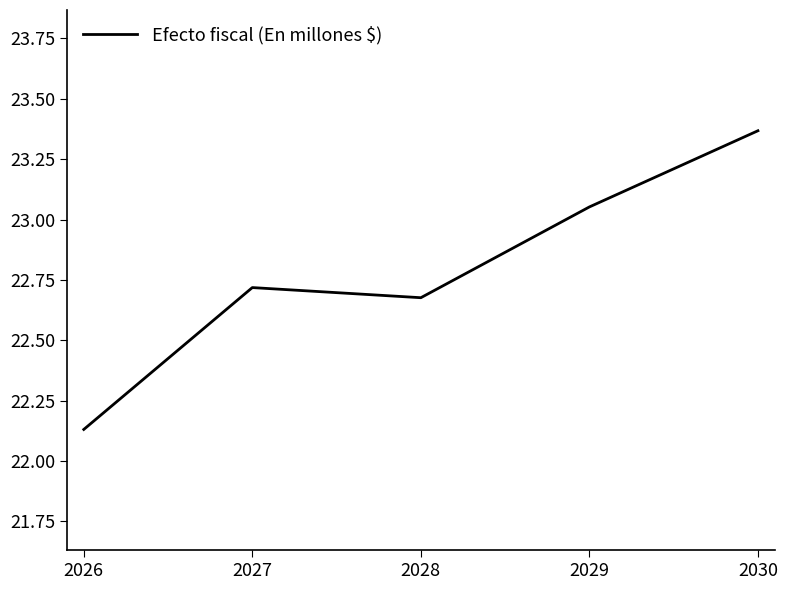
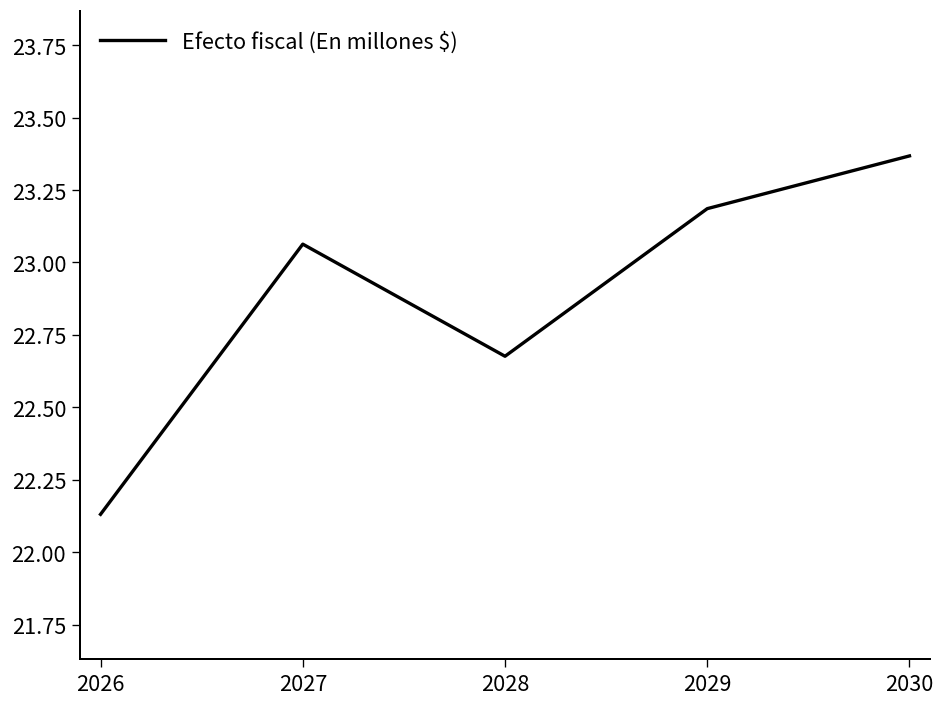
2027: 22.72 -> 23.06
2029: 23.05 -> 23.19
